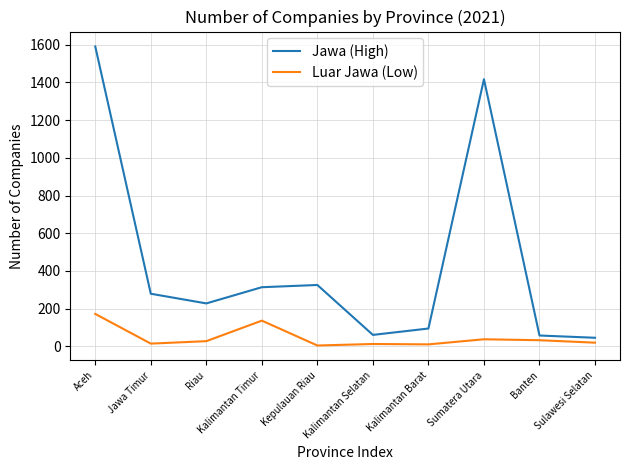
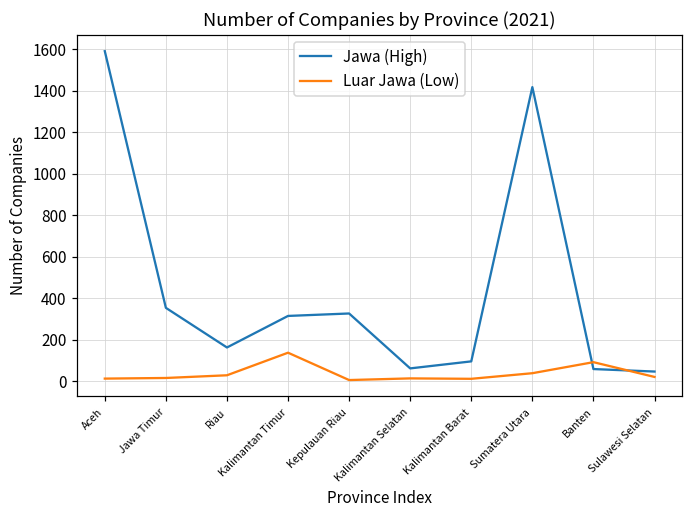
Luar Jawa (Low), Aceh: 170 -> 10
Jawa (High), Jawa Timur: 280 -> 350
Jawa (High), Riau: 230 -> 160
Luar Jawa (Low), Banten: 30 -> 90
